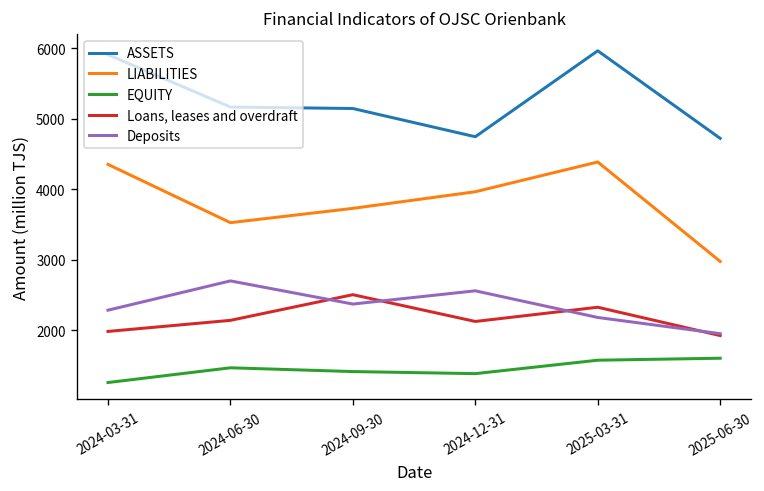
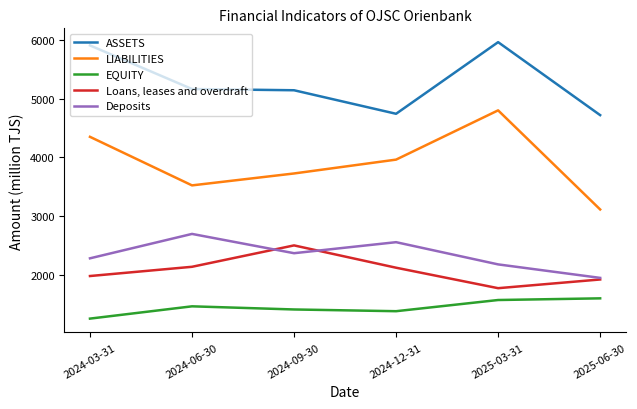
LIABILITIES, 2025-03-31: 4400 -> 4800
Loans, leases and overdraft, 2025-03-31: 2300 -> 1800
LIABILITIES, 2025-06-30: 3000 -> 3100
